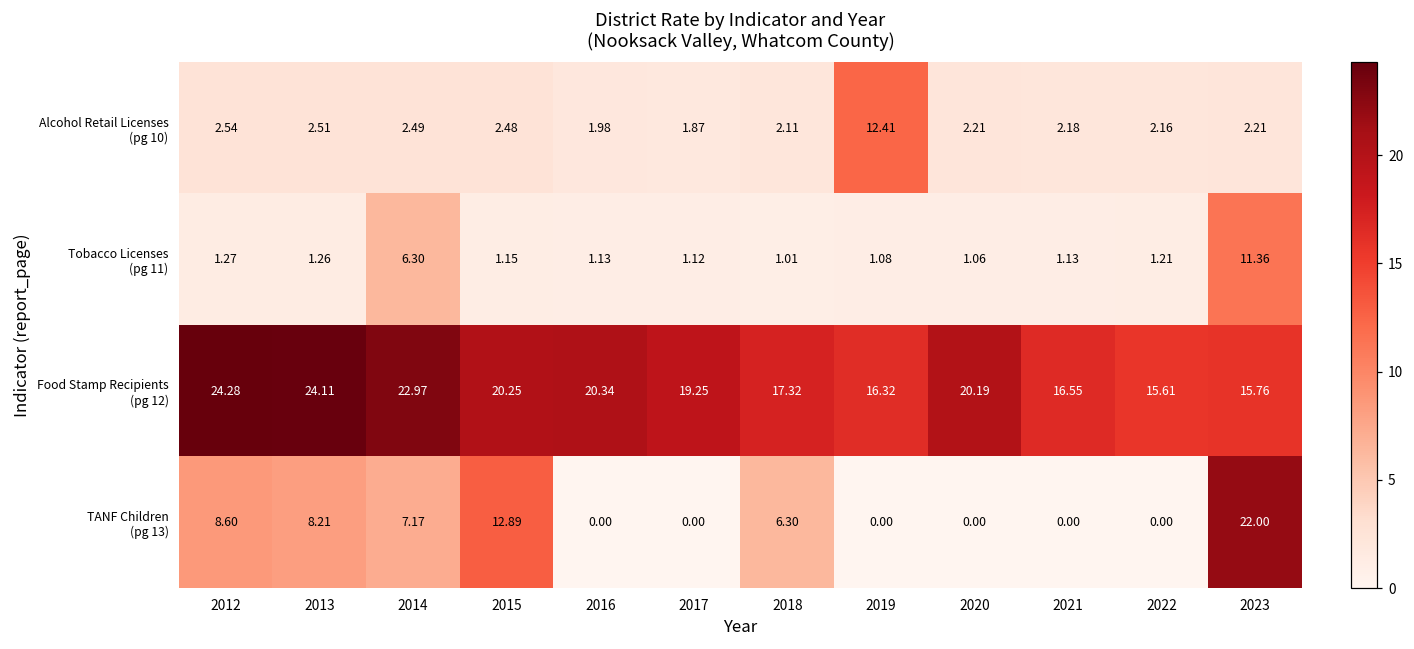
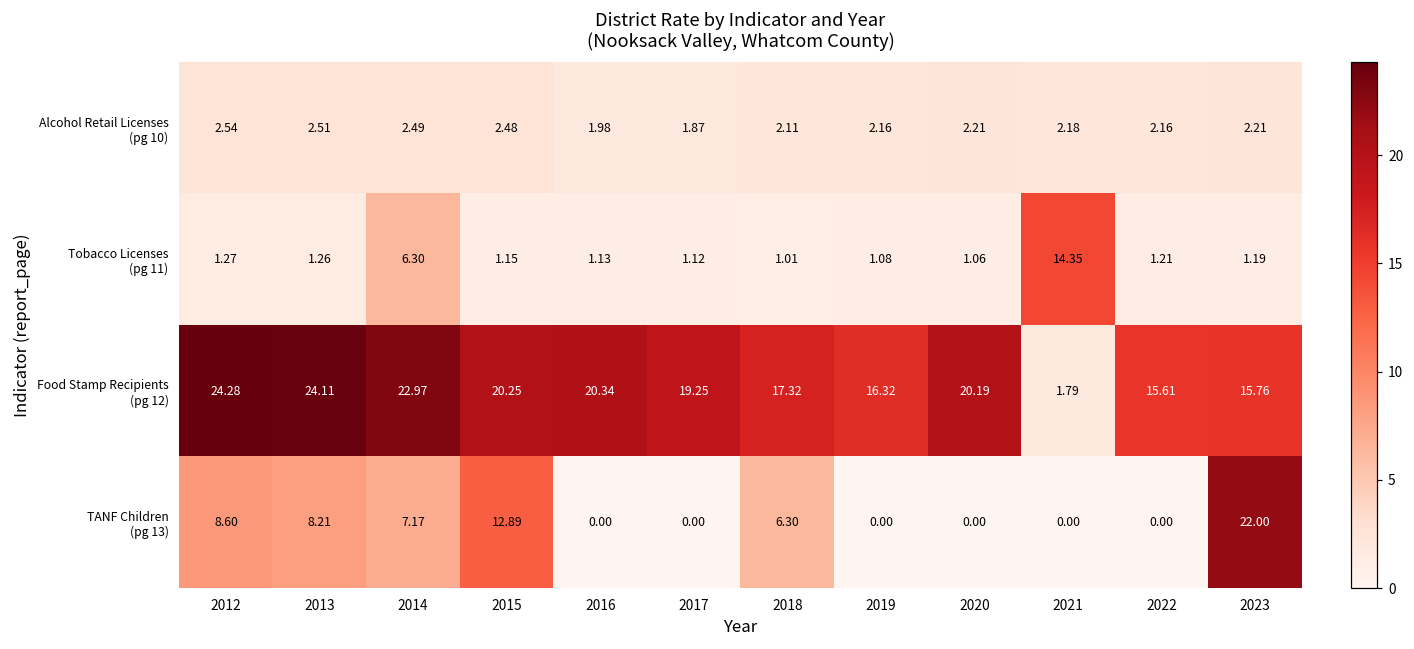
Alcohol Retail Licenses (pg 10), 2019: 12.41 -> 2.16
Tobacco Licenses (pg 11), 2021: 1.13 -> 14.35
Tobacco Licenses (pg 11), 2023: 11.36 -> 1.19
Food Stamp Recipients (pg 12), 2021: 16.55 -> 1.79
